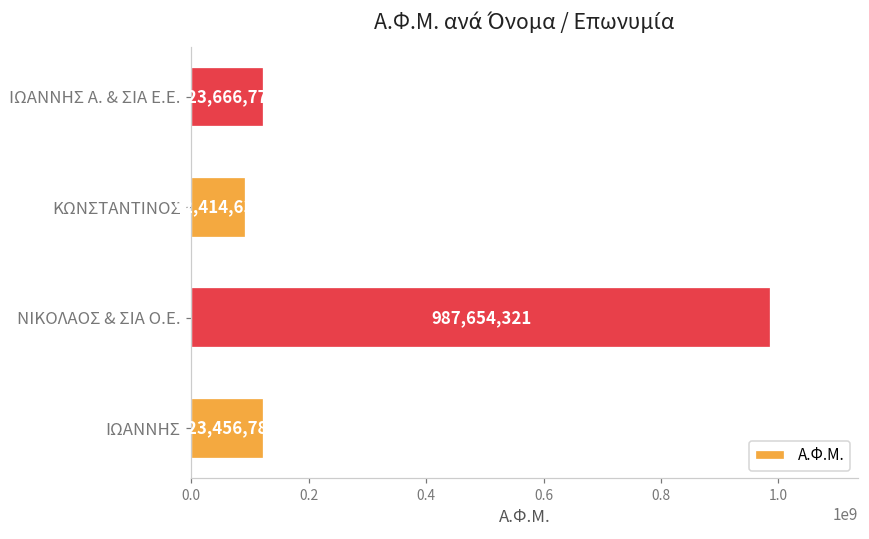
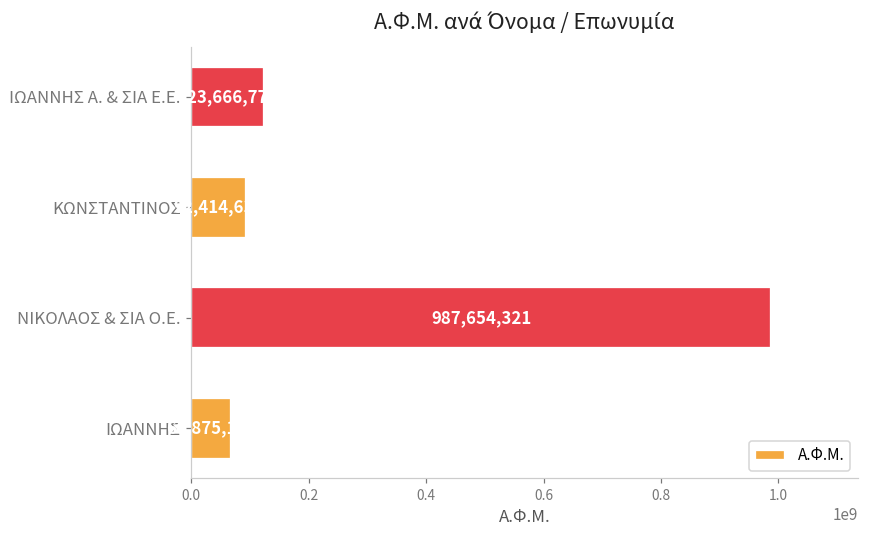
ΙΩΑΝΝΗΣ: 120000000 -> 70000000
